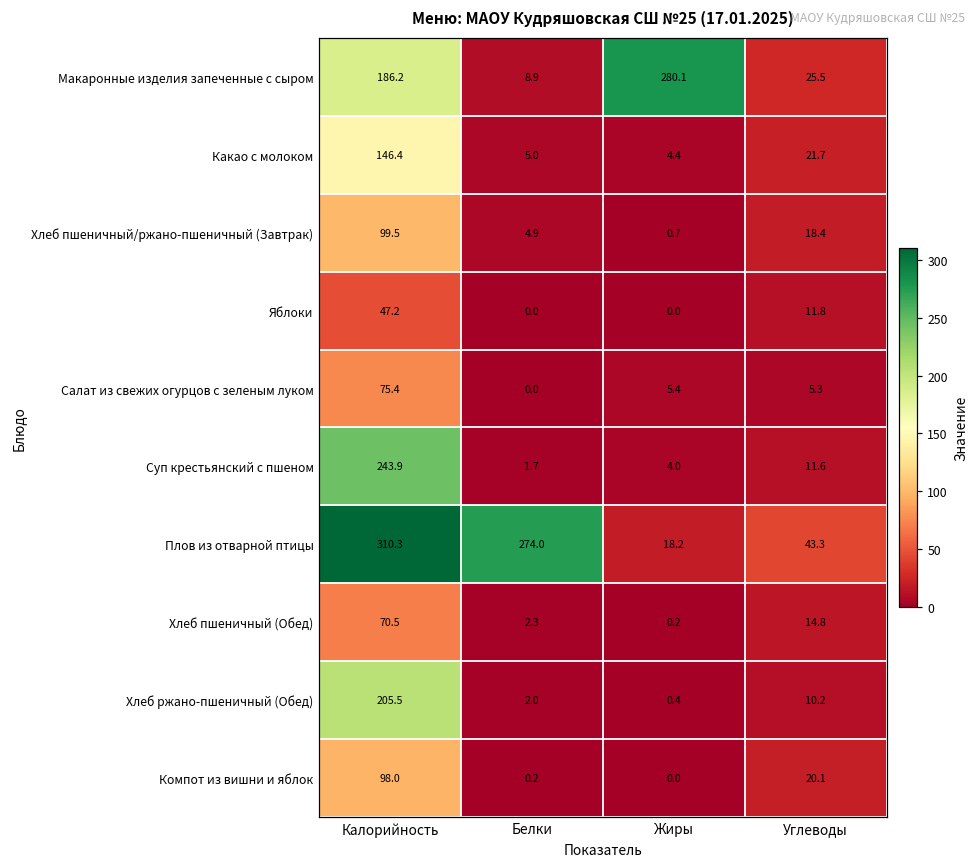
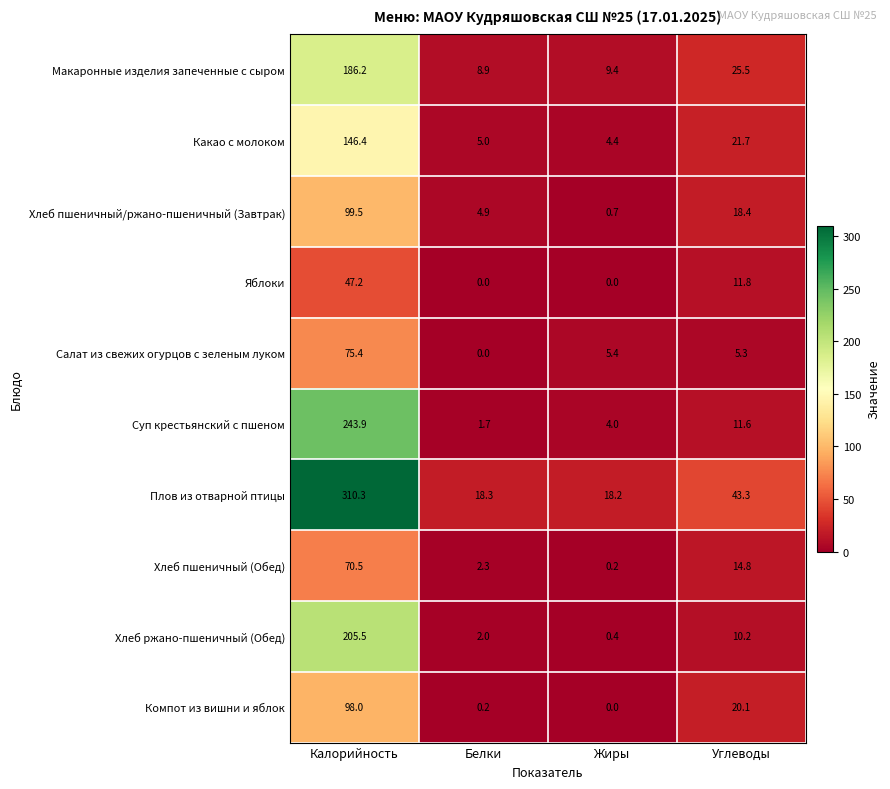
Макаронные изделия запеченные с сыром, Жиры: 280.1 -> 9.4
Плов из отварной птицы, Белки: 274.0 -> 18.3
